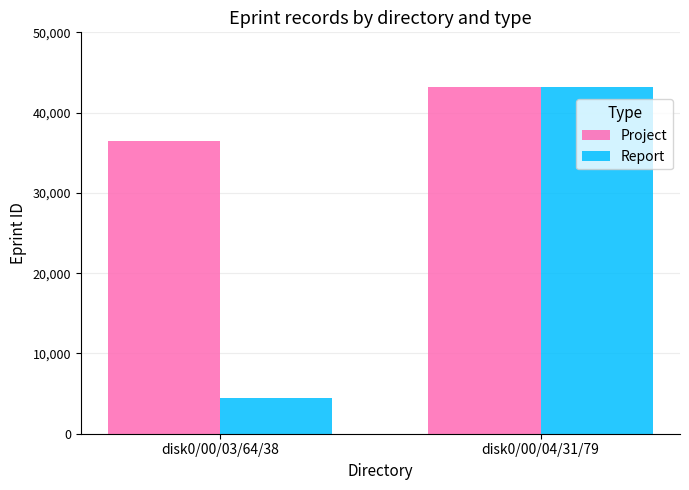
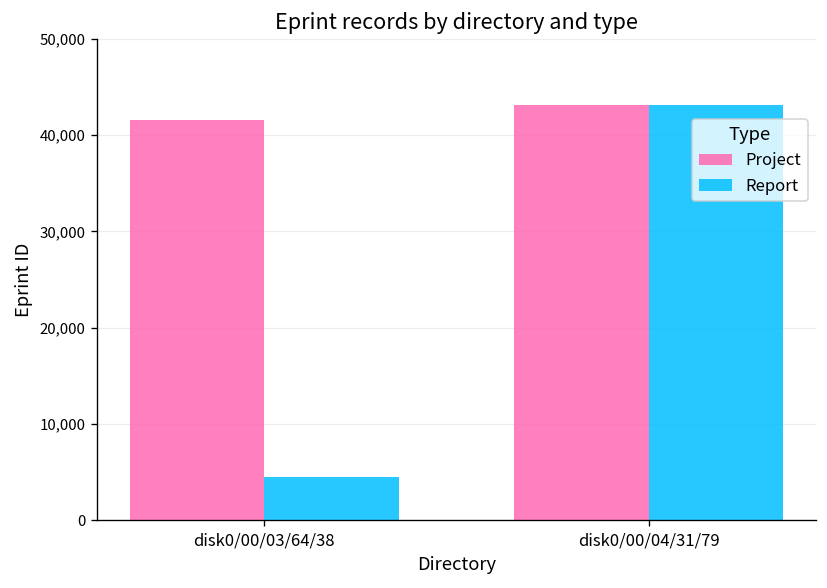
Project, disk0/00/03/64/38: 36,000 -> 42,000
